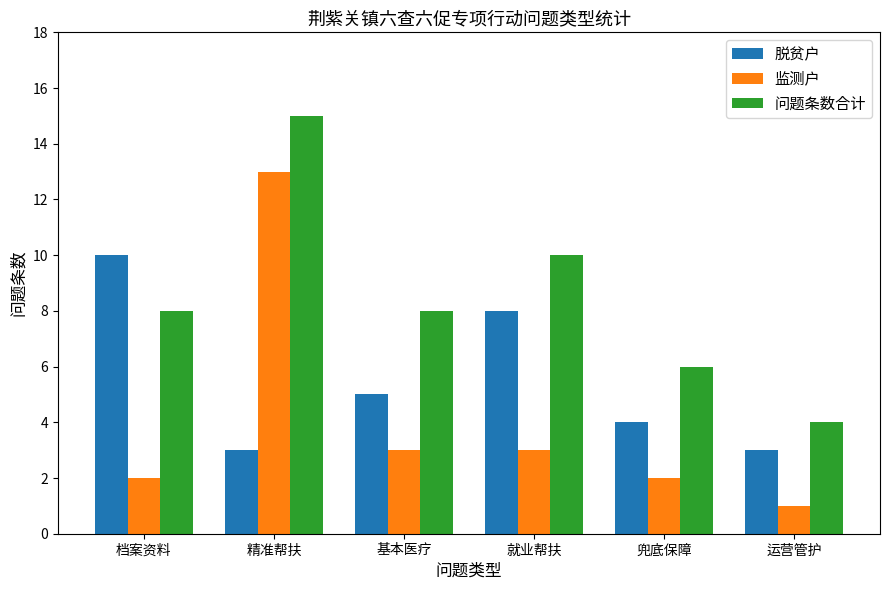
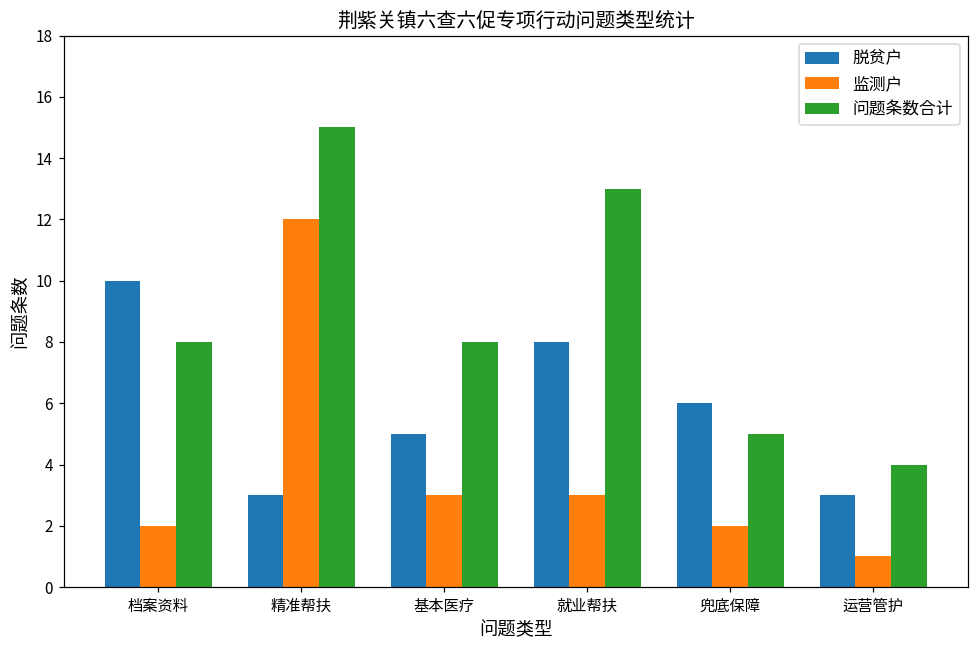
监测户, 精准帮扶: 13 -> 12
问题条数合计, 就业帮扶: 10 -> 13
脱贫户, 兜底保障: 4 -> 6
问题条数合计, 兜底保障: 6 -> 5
